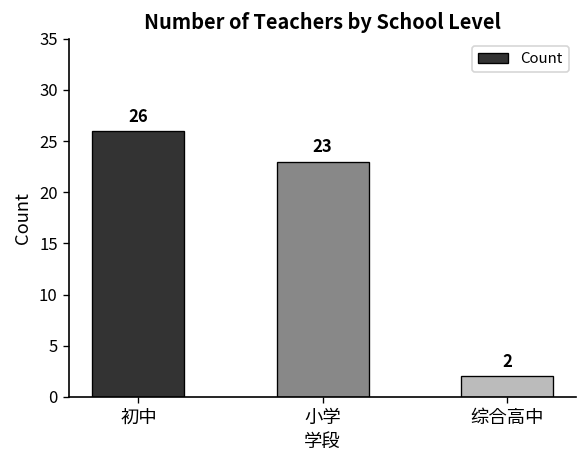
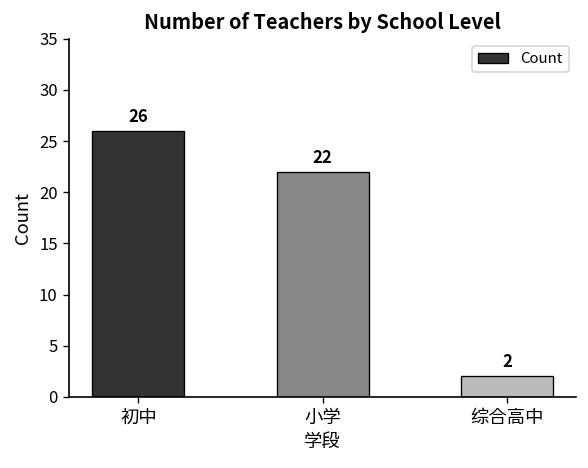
小学: 23 -> 22
